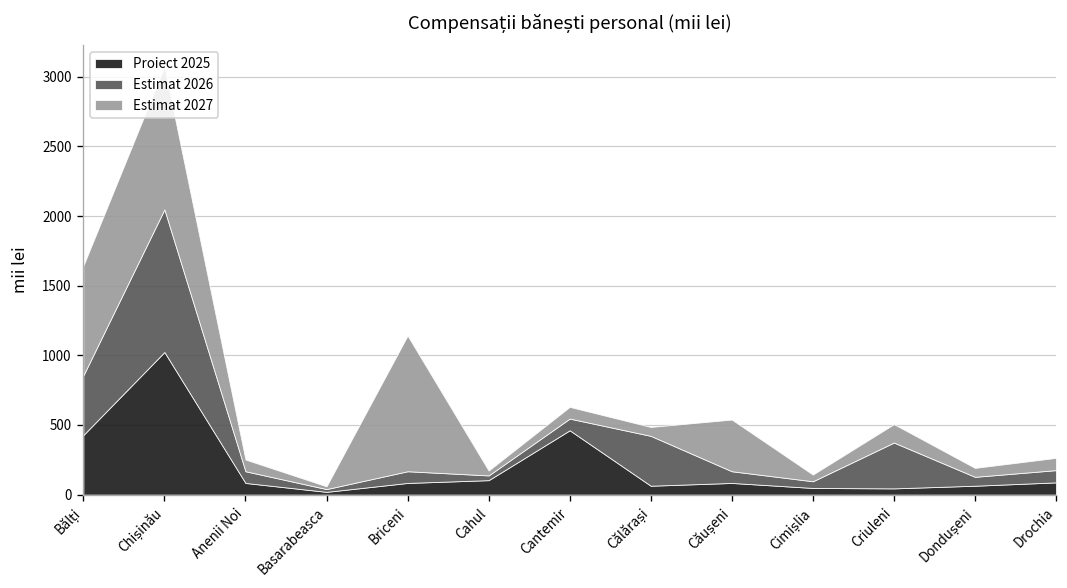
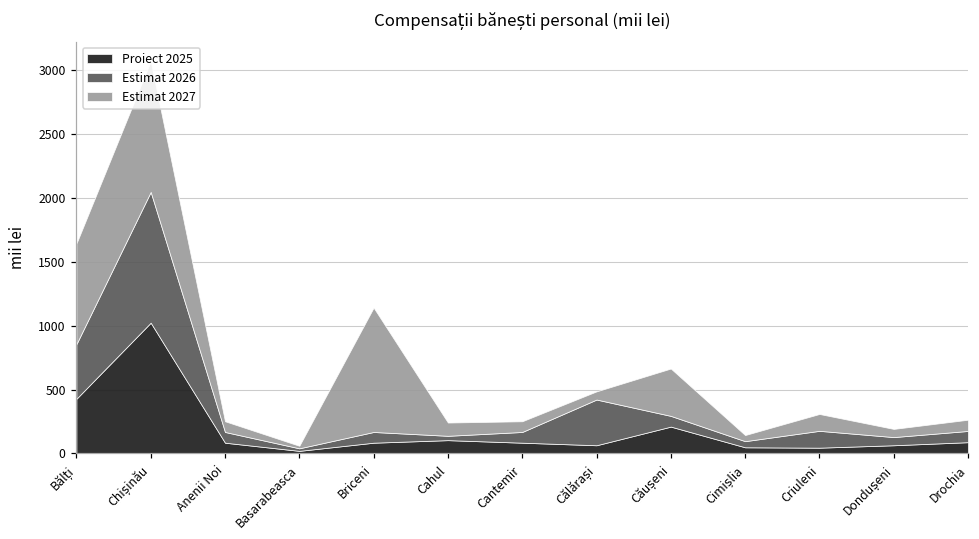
Estimat 2027, Cahul: 40 -> 100
Proiect 2025, Cantemir: 460 -> 80
Proiect 2025, Căușeni: 80 -> 210
Estimat 2026, Criuleni: 330 -> 130
